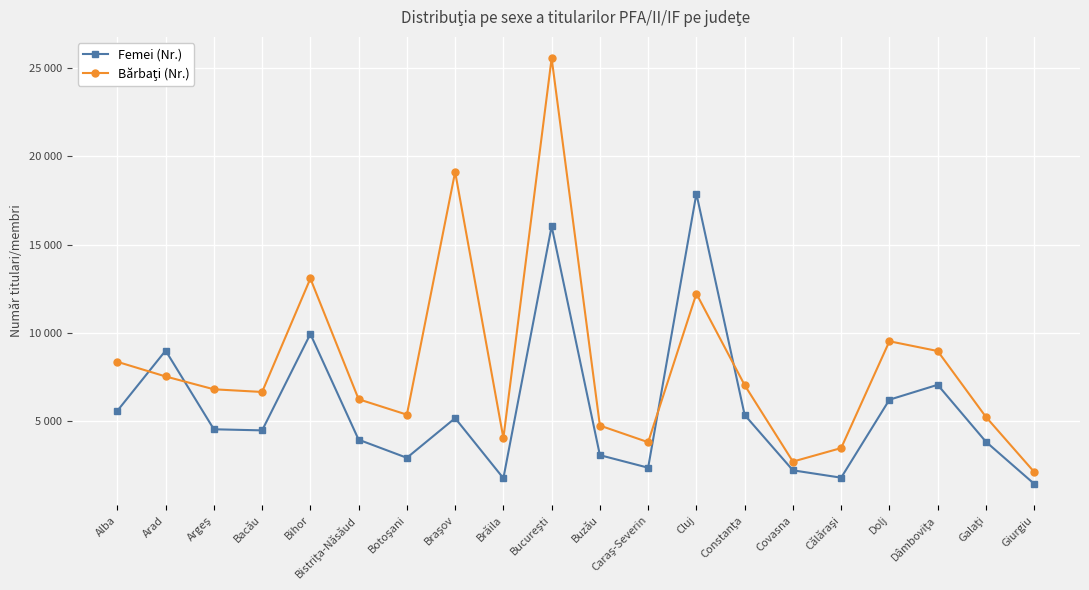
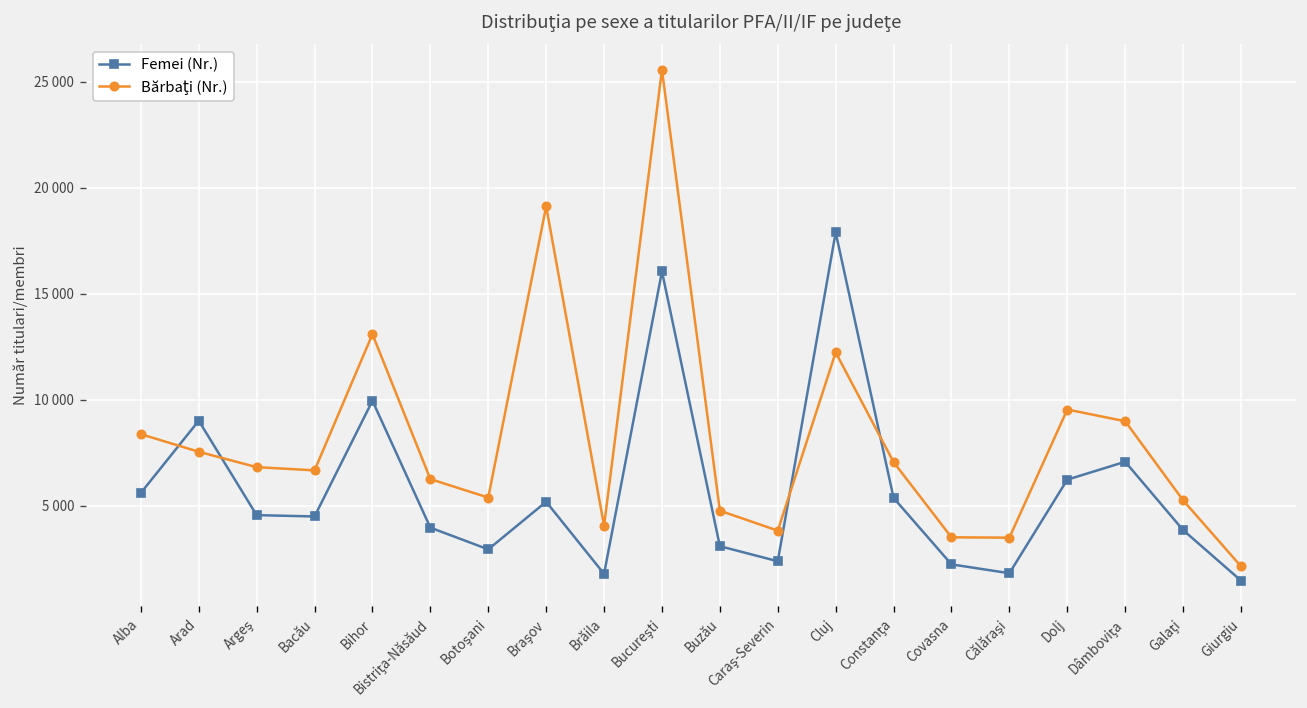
Bărbaţi (Nr.), Covasna: 2700 -> 3500
